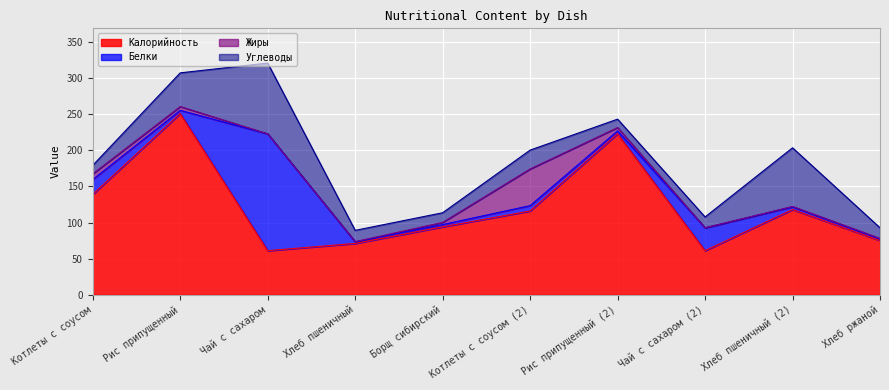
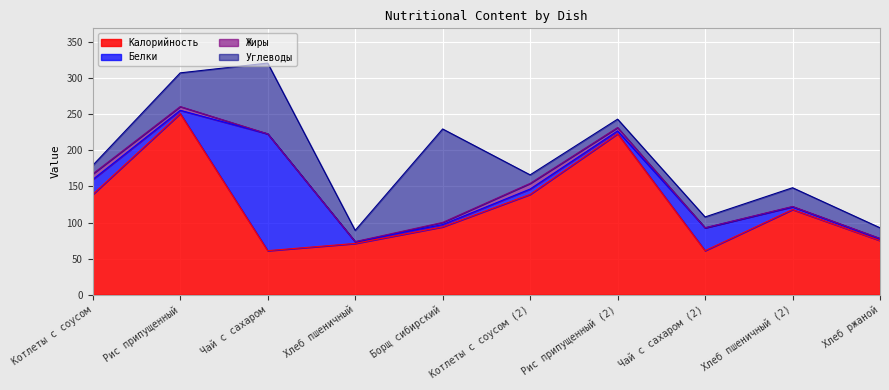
Углеводы, Борщ сибирский: 10 -> 130
Калорийность, Котлеты с соусом (2): 120 -> 140
Жиры, Котлеты с соусом (2): 50 -> 10
Углеводы, Котлеты с соусом (2): 30 -> 10
Углеводы, Хлеб пшеничный (2): 80 -> 30
